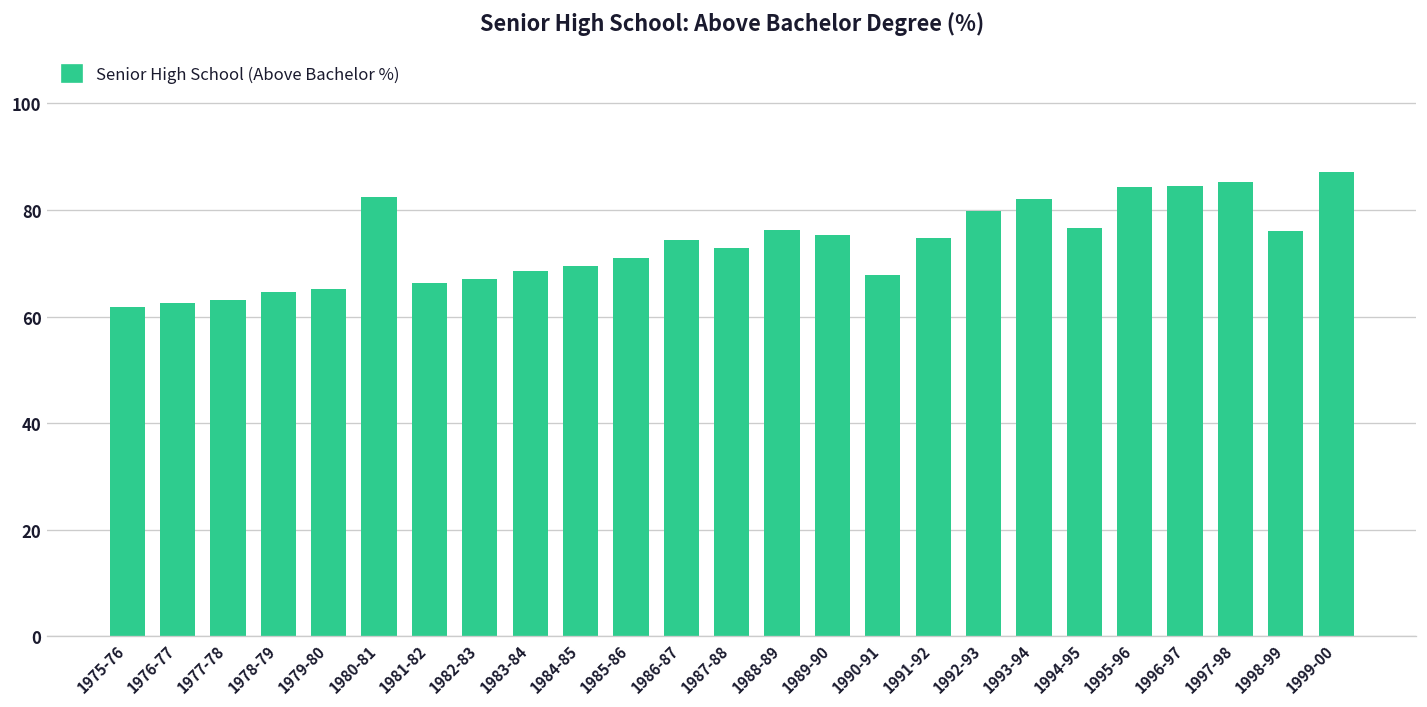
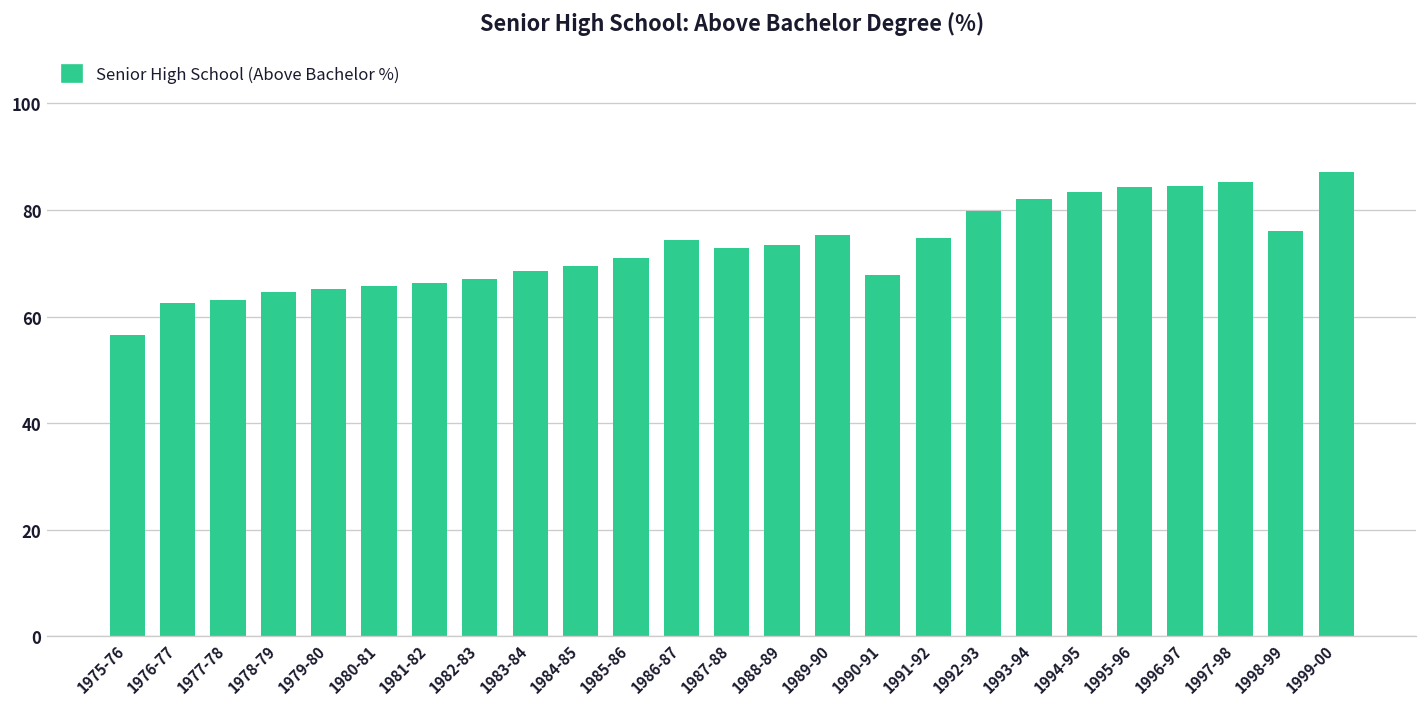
1975-76: 62 -> 57
1980-81: 82 -> 66
1988-89: 76 -> 73
1994-95: 77 -> 83
